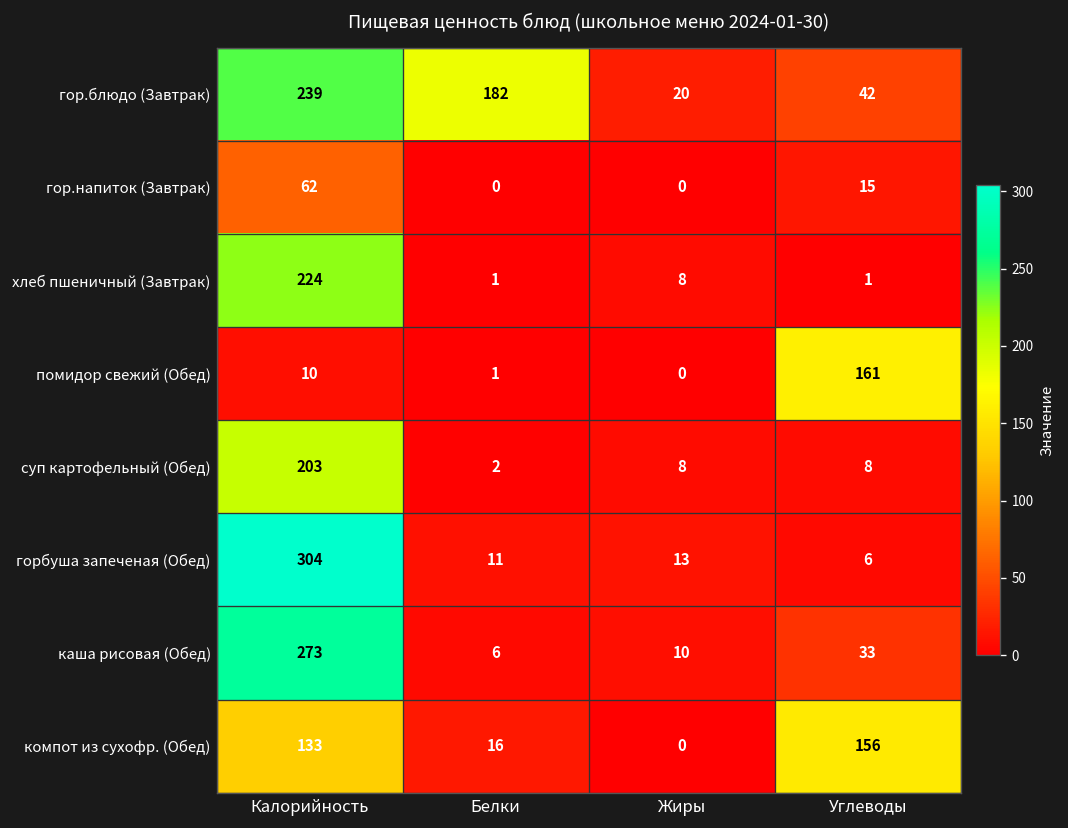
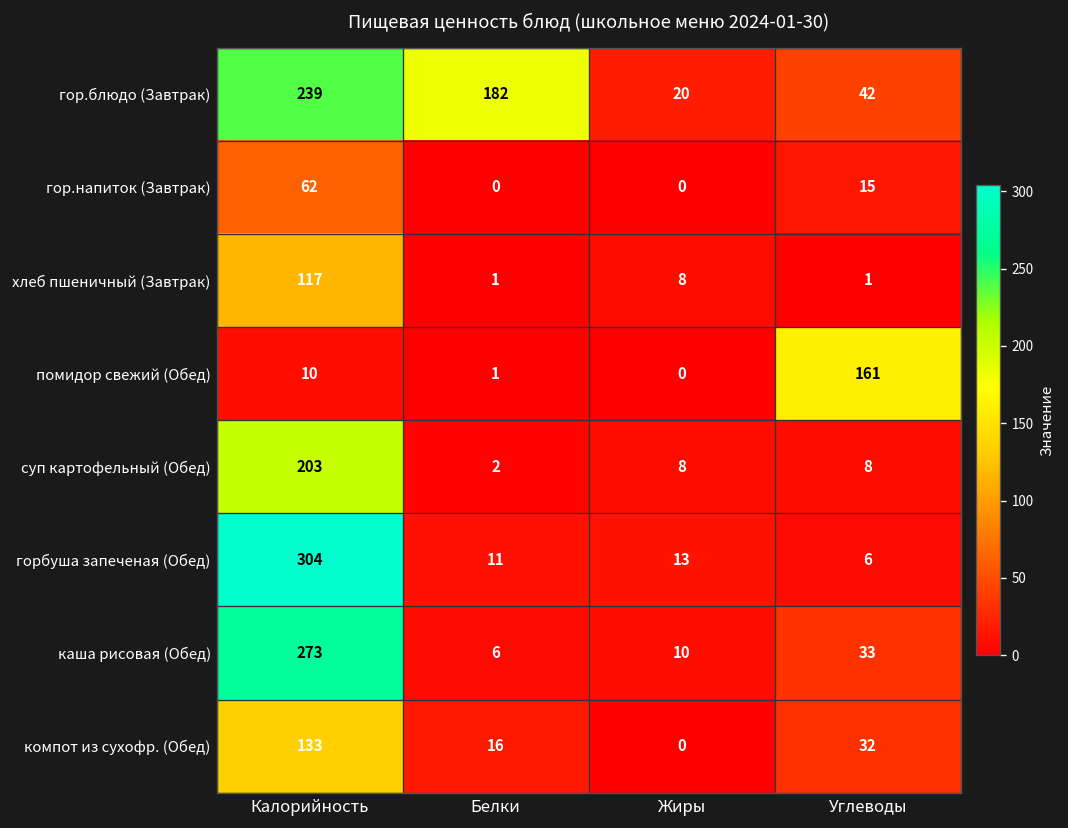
хлеб пшеничный (Завтрак), Калорийность: 224 -> 117
компот из сухофр. (Обед), Углеводы: 156 -> 32
